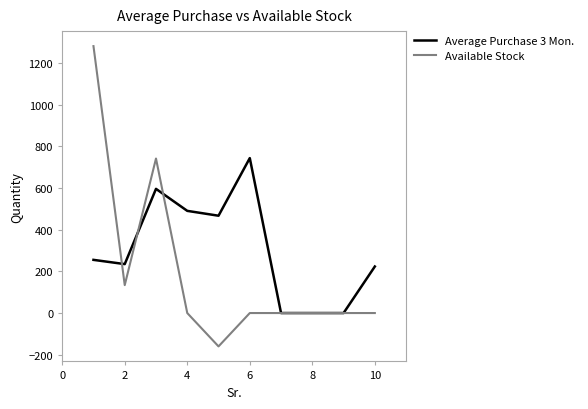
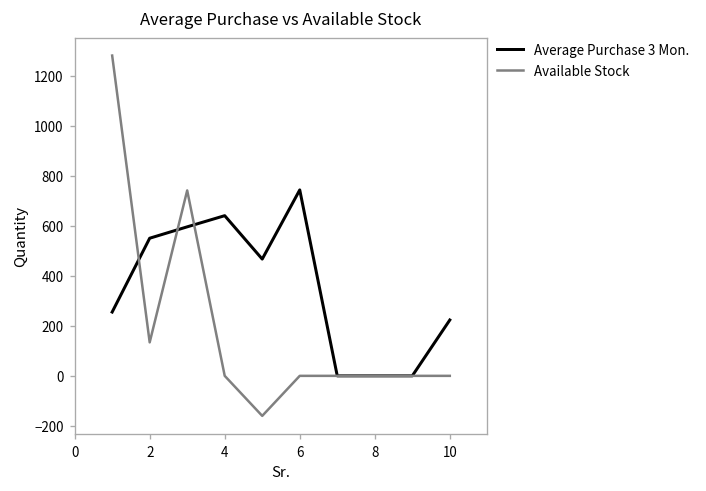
Average Purchase 3 Mon., 2: 230 -> 550
Average Purchase 3 Mon., 4: 490 -> 640
